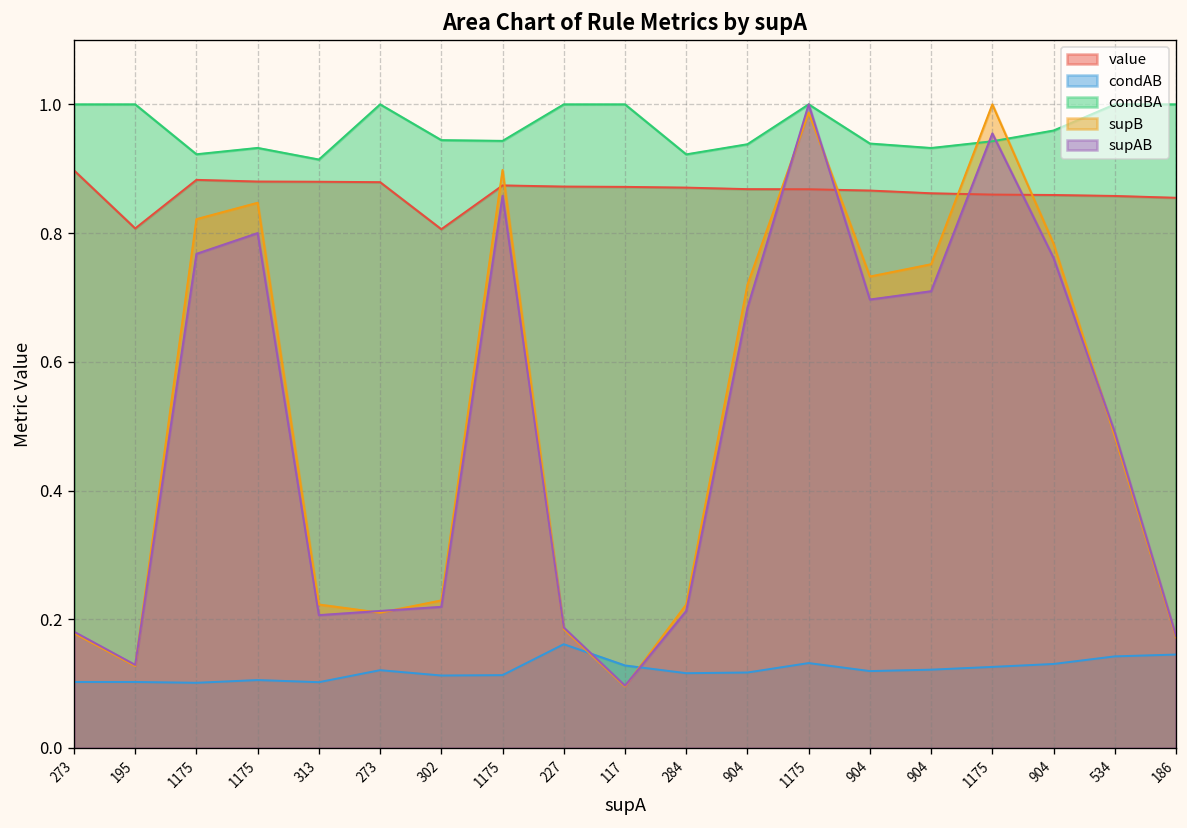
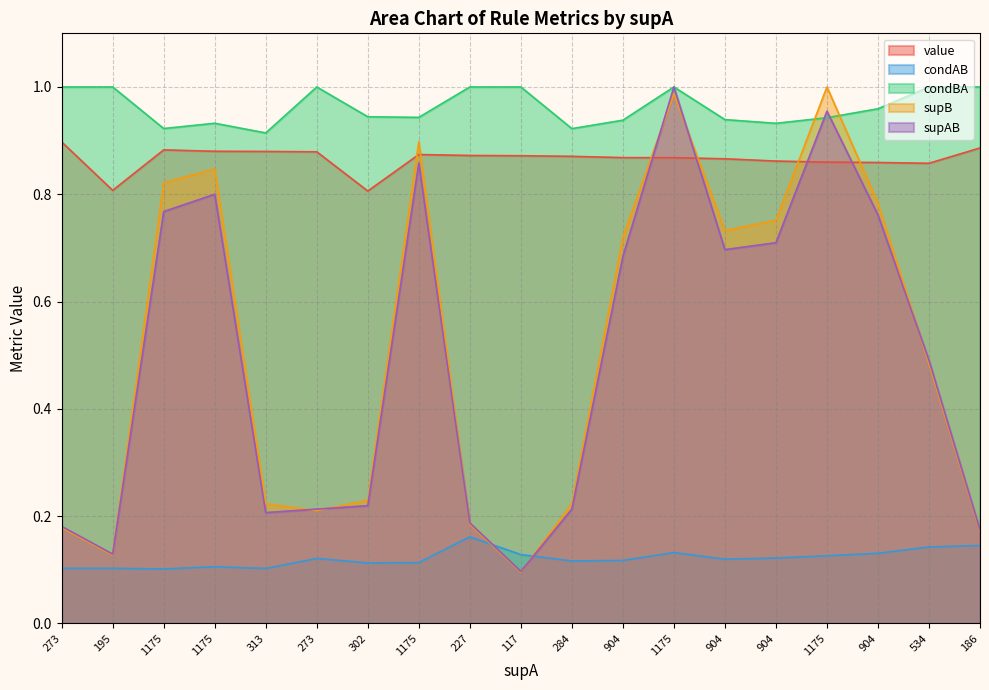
value, 186: 0.85 -> 0.89
